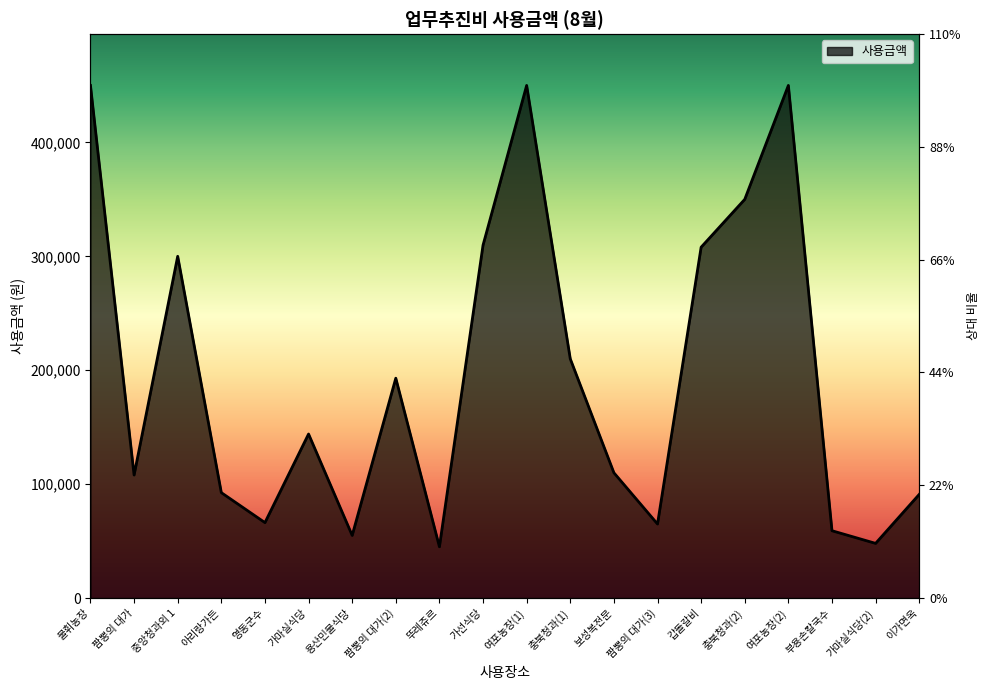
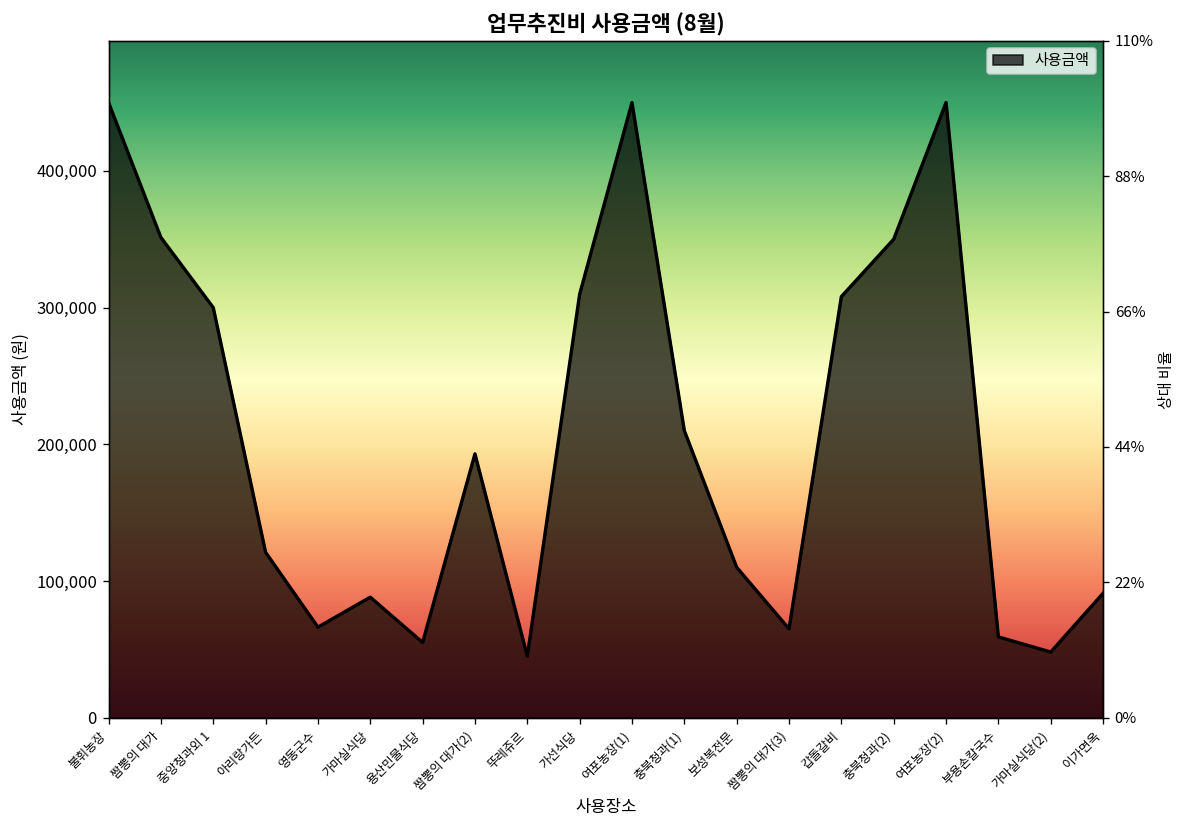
짬뽕의 대가: 108,000 -> 351,000
아리랑가든: 93,000 -> 121,000
가마실식당: 144,000 -> 88,000
